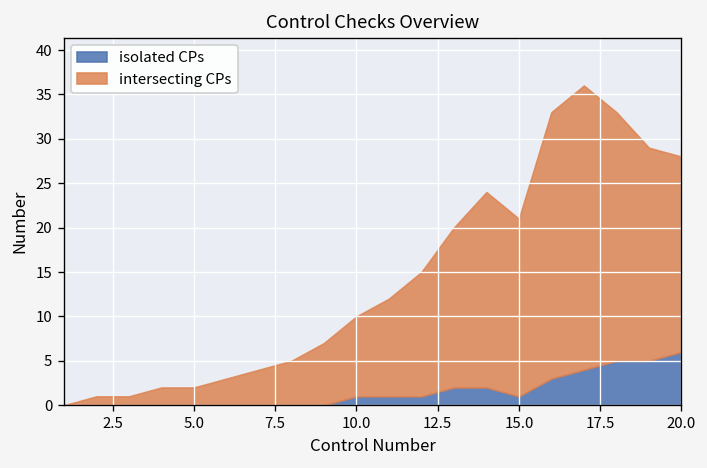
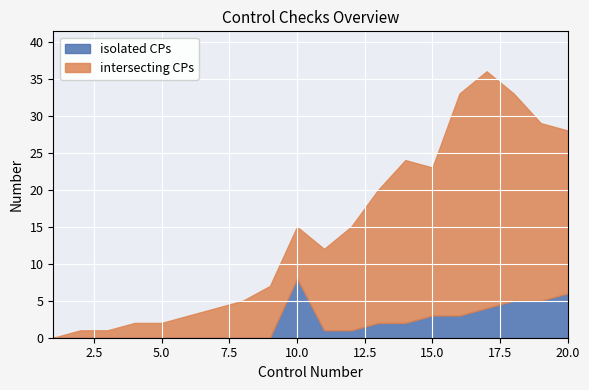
isolated CPs, 10.0: 1 -> 8
intersecting CPs, 10.0: 9 -> 7
isolated CPs, 15.0: 1 -> 3
